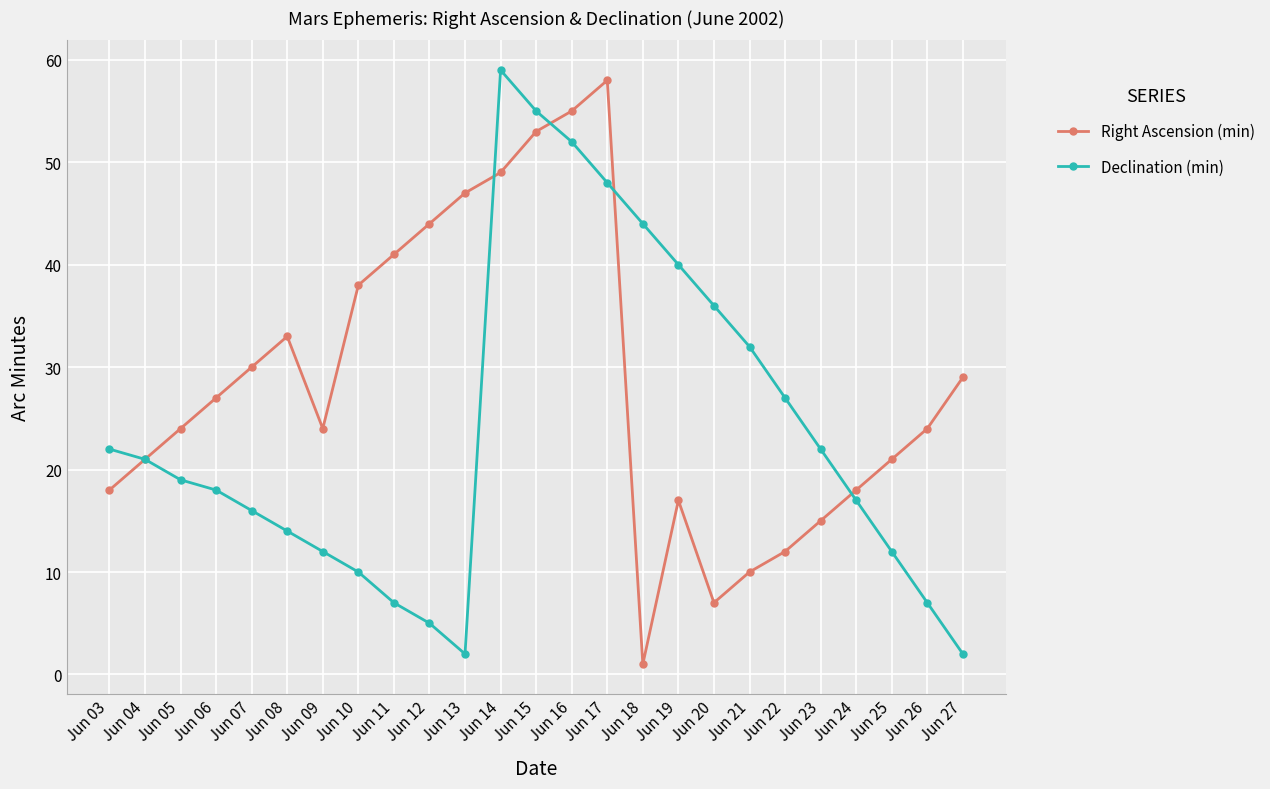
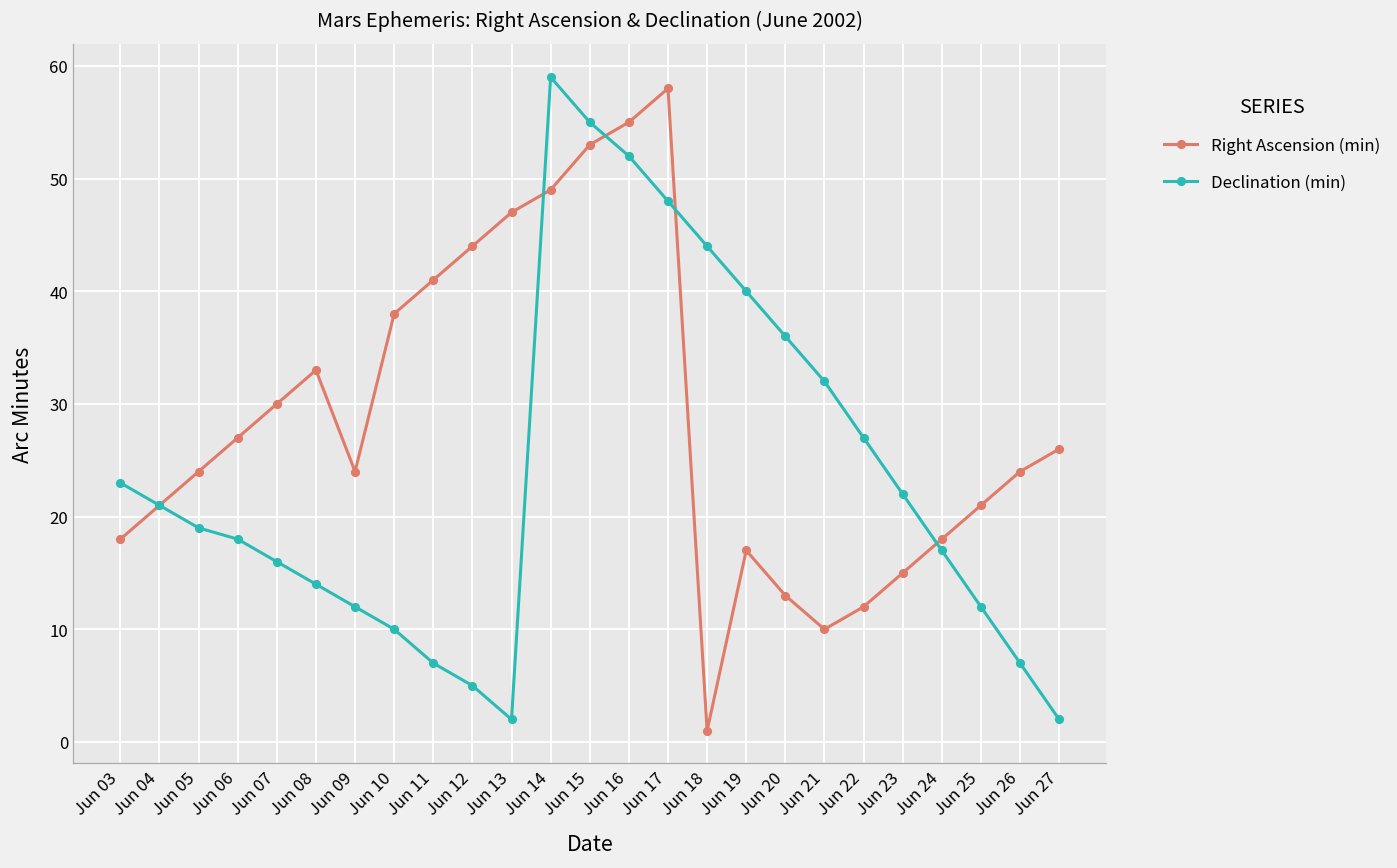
Declination (min), Jun 03: 22 -> 23
Right Ascension (min), Jun 20: 7 -> 13
Right Ascension (min), Jun 27: 29 -> 26
